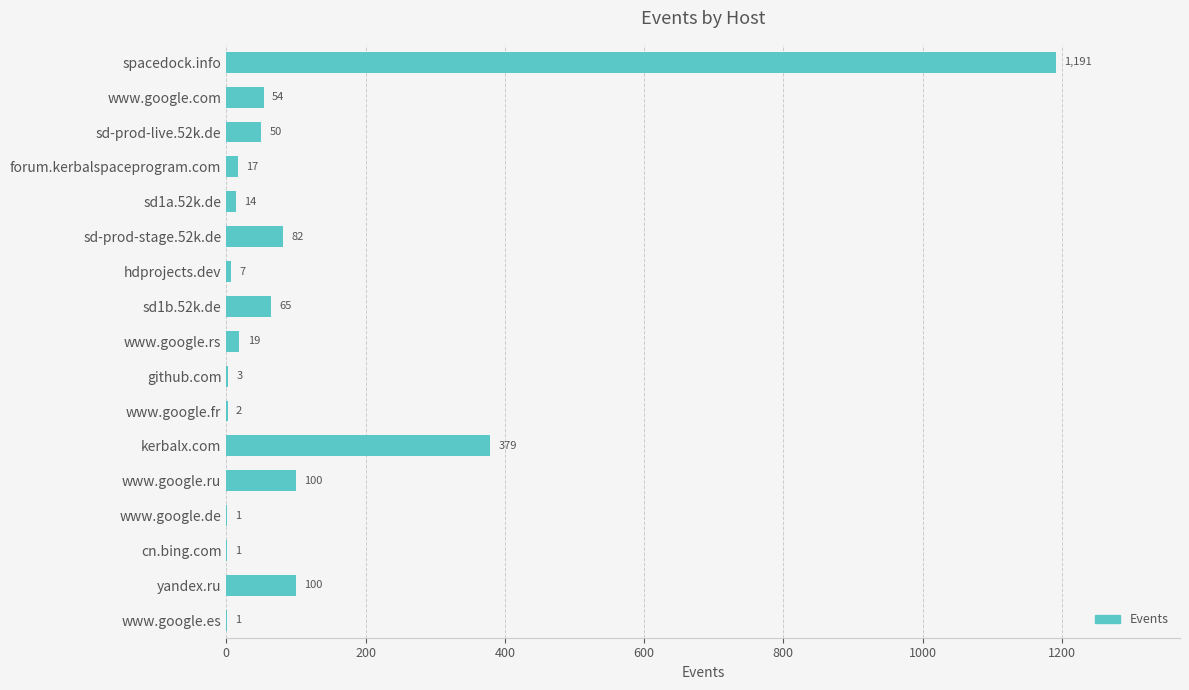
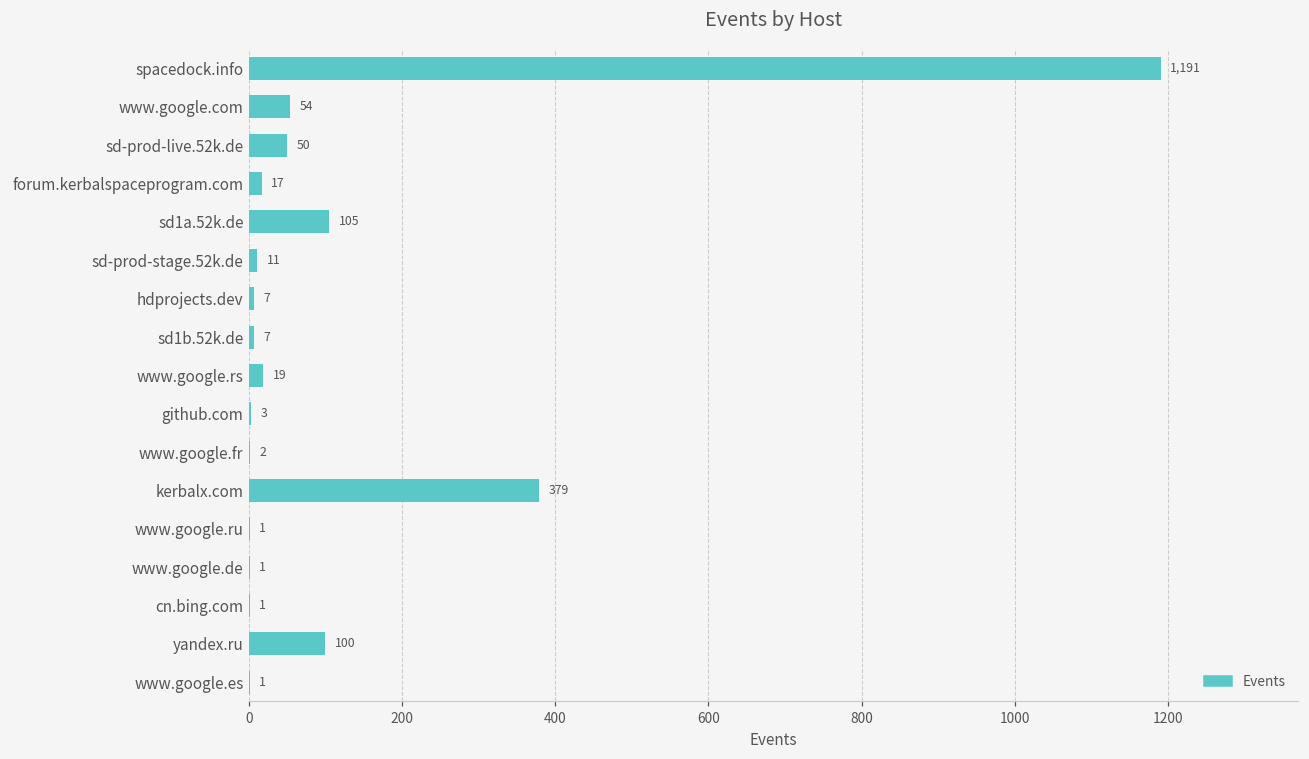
sd1a.52k.de: 14 -> 105
sd-prod-stage.52k.de: 82 -> 11
sd1b.52k.de: 65 -> 7
www.google.ru: 100 -> 1
